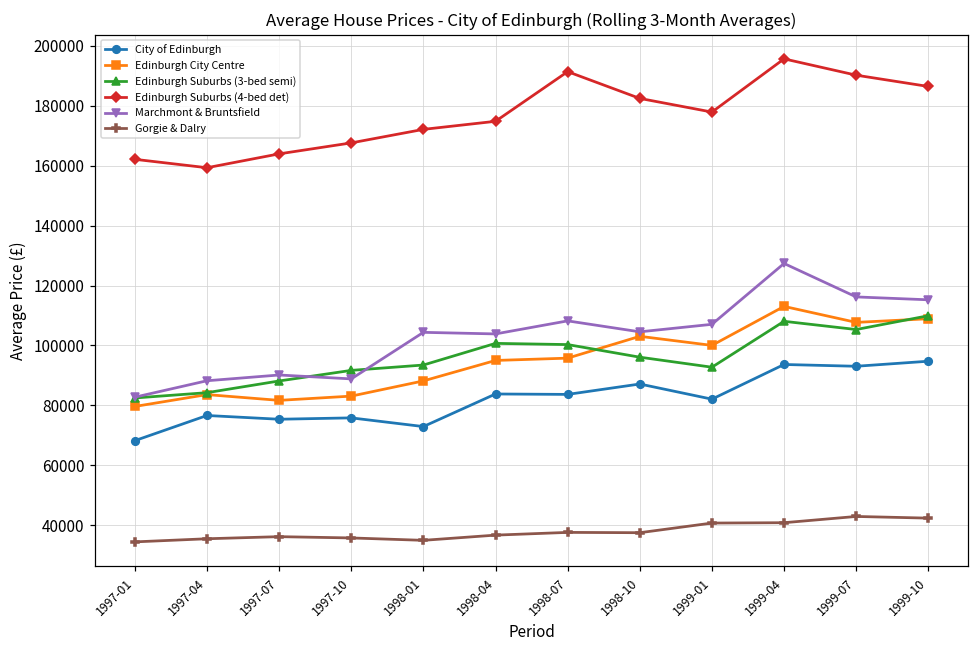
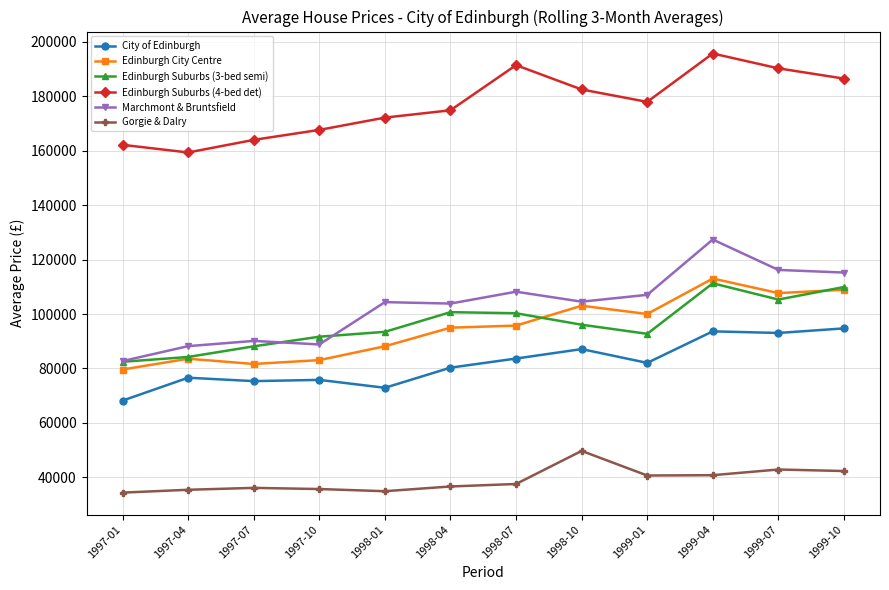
City of Edinburgh, 1998-04: 84000 -> 80000
Gorgie & Dalry, 1998-10: 37000 -> 50000
Edinburgh Suburbs (3-bed semi), 1999-04: 108000 -> 111000
